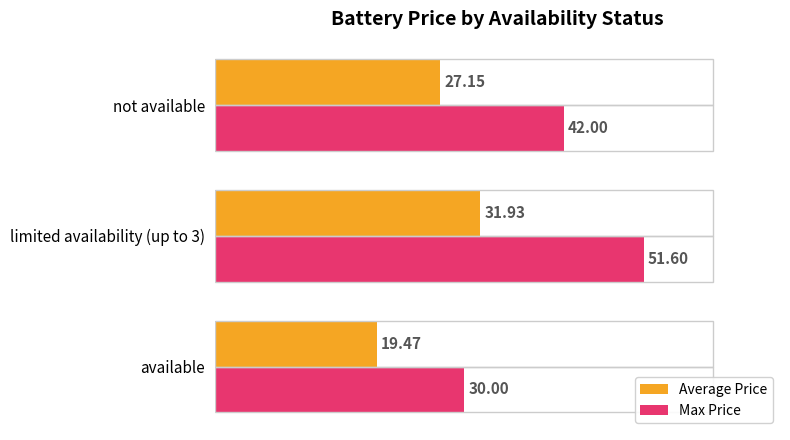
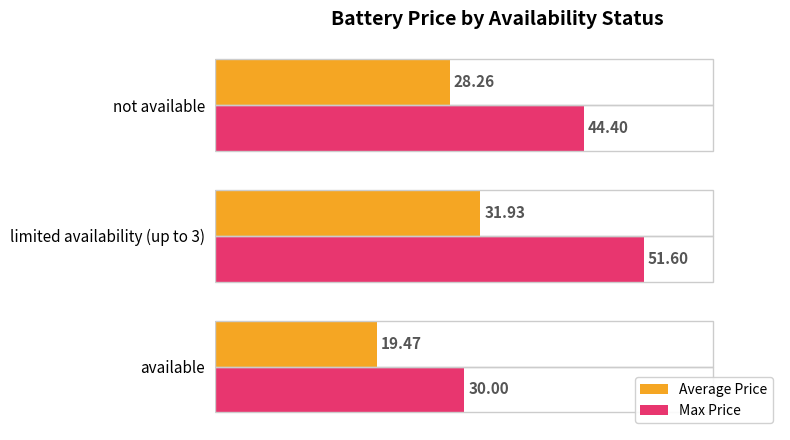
Average Price, not available: 27.15 -> 28.26
Max Price, not available: 42.00 -> 44.40
